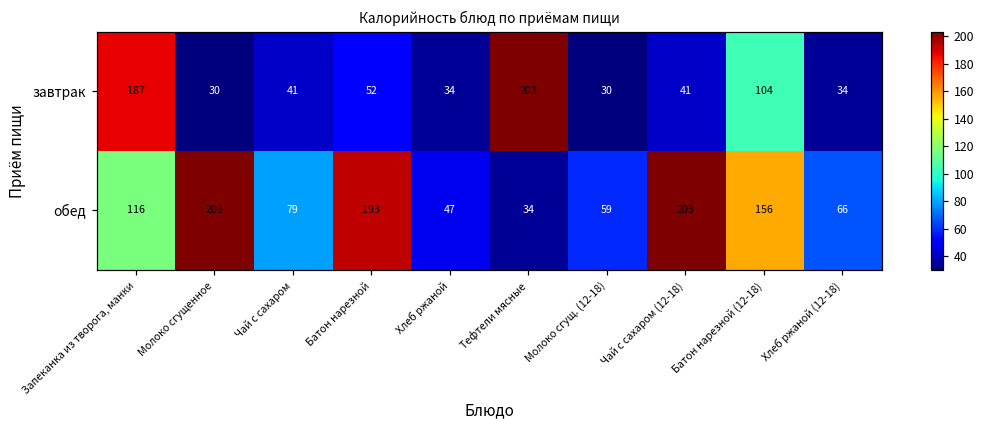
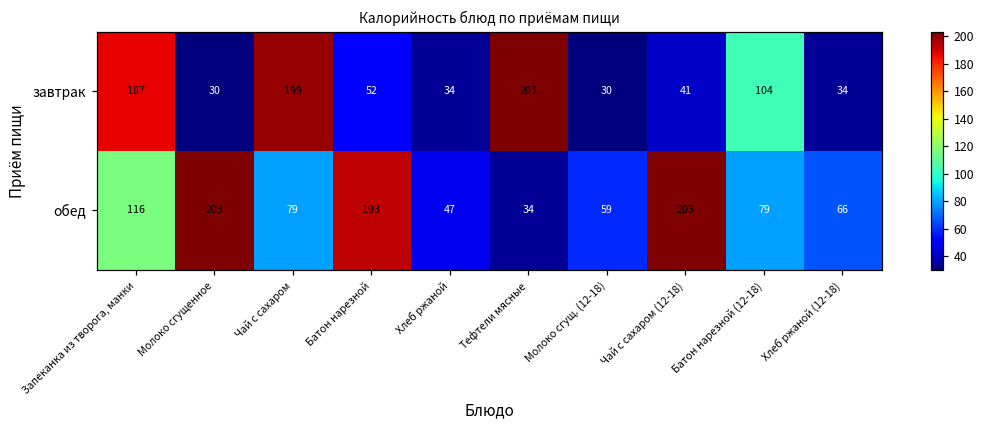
завтрак, Чай с сахаром: 41 -> 199
обед, Батон нарезной (12-18): 156 -> 79
